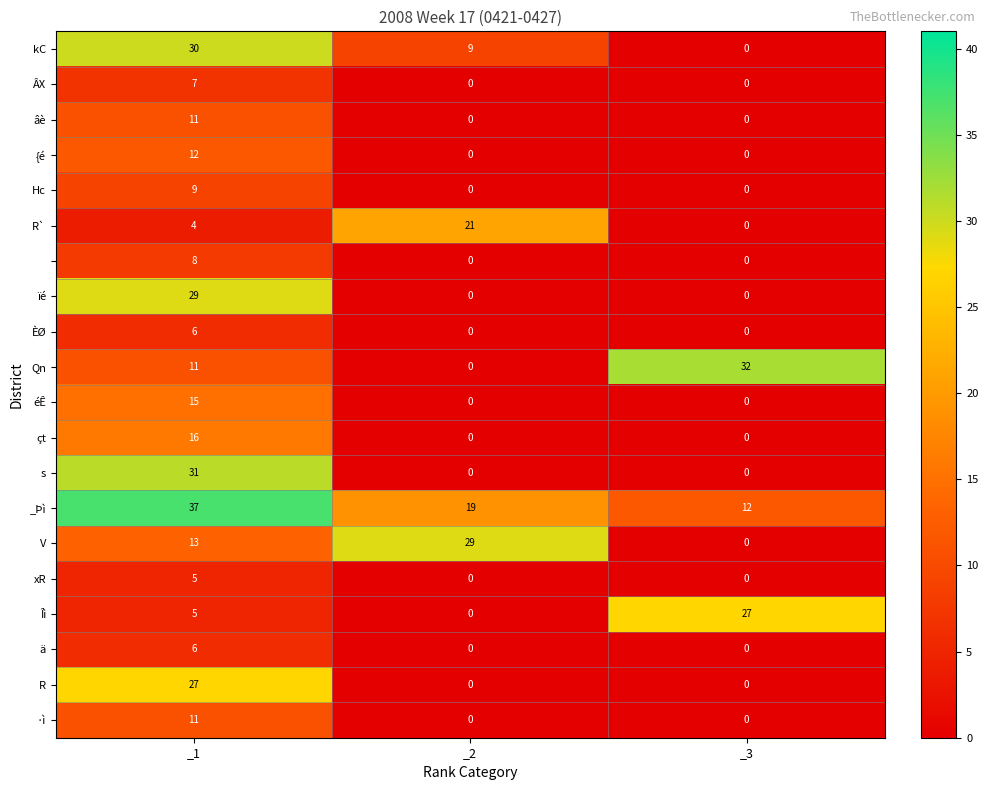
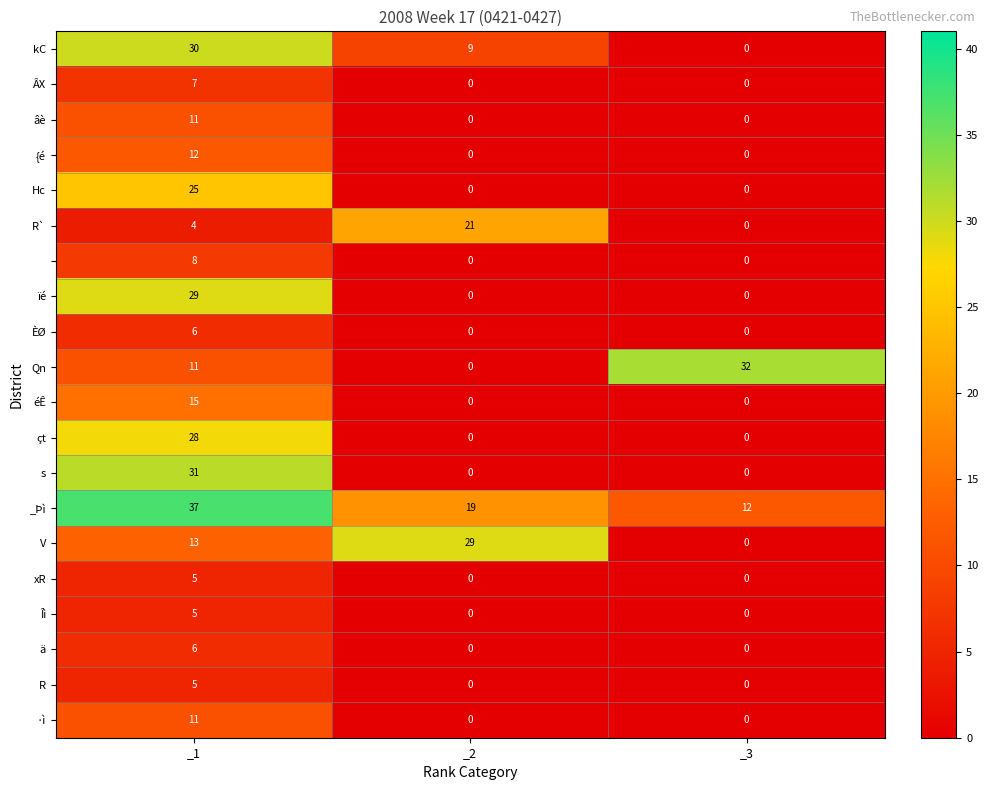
Hc, _1: 9 -> 25
çt, _1: 16 -> 28
Îì, _3: 27 -> 0
R, _1: 27 -> 5
